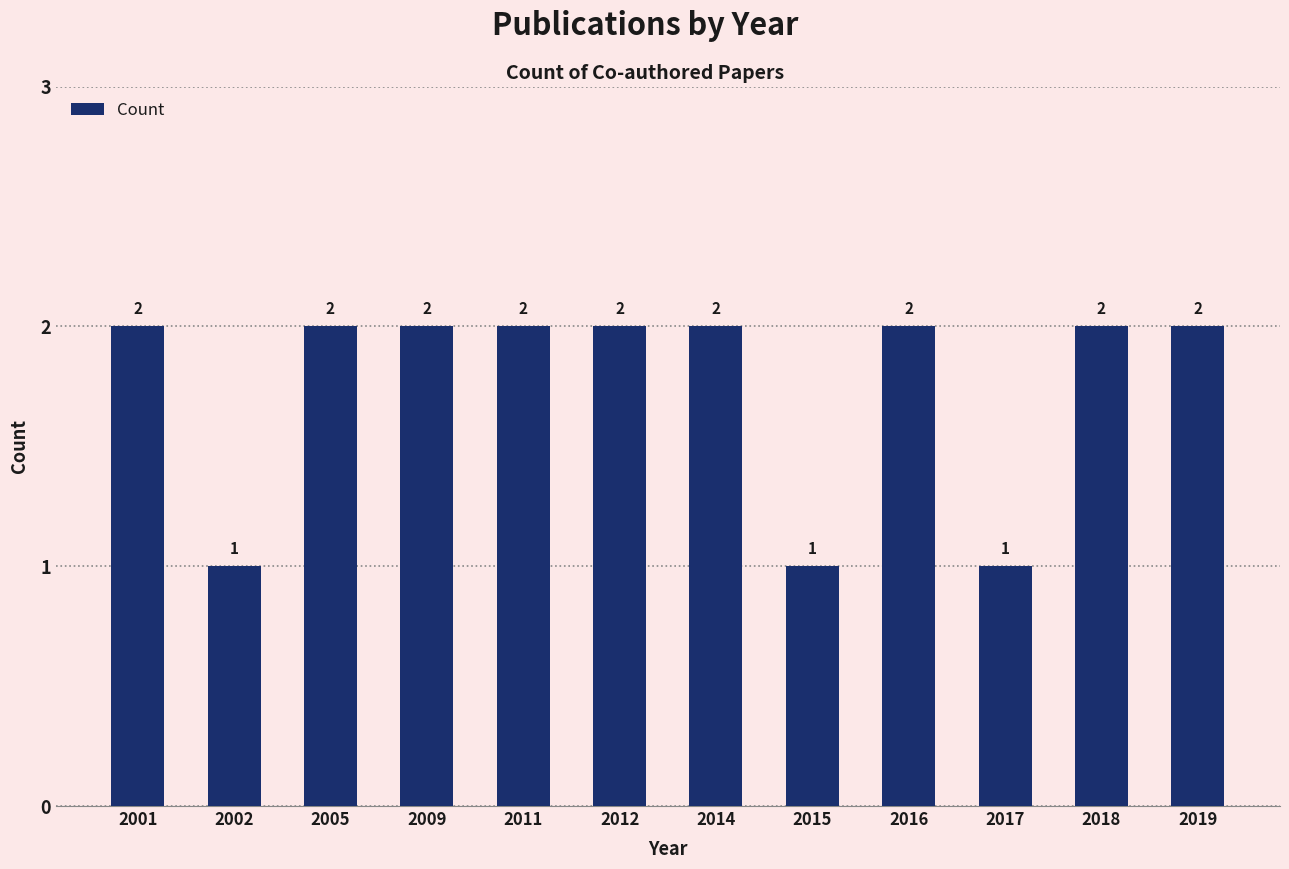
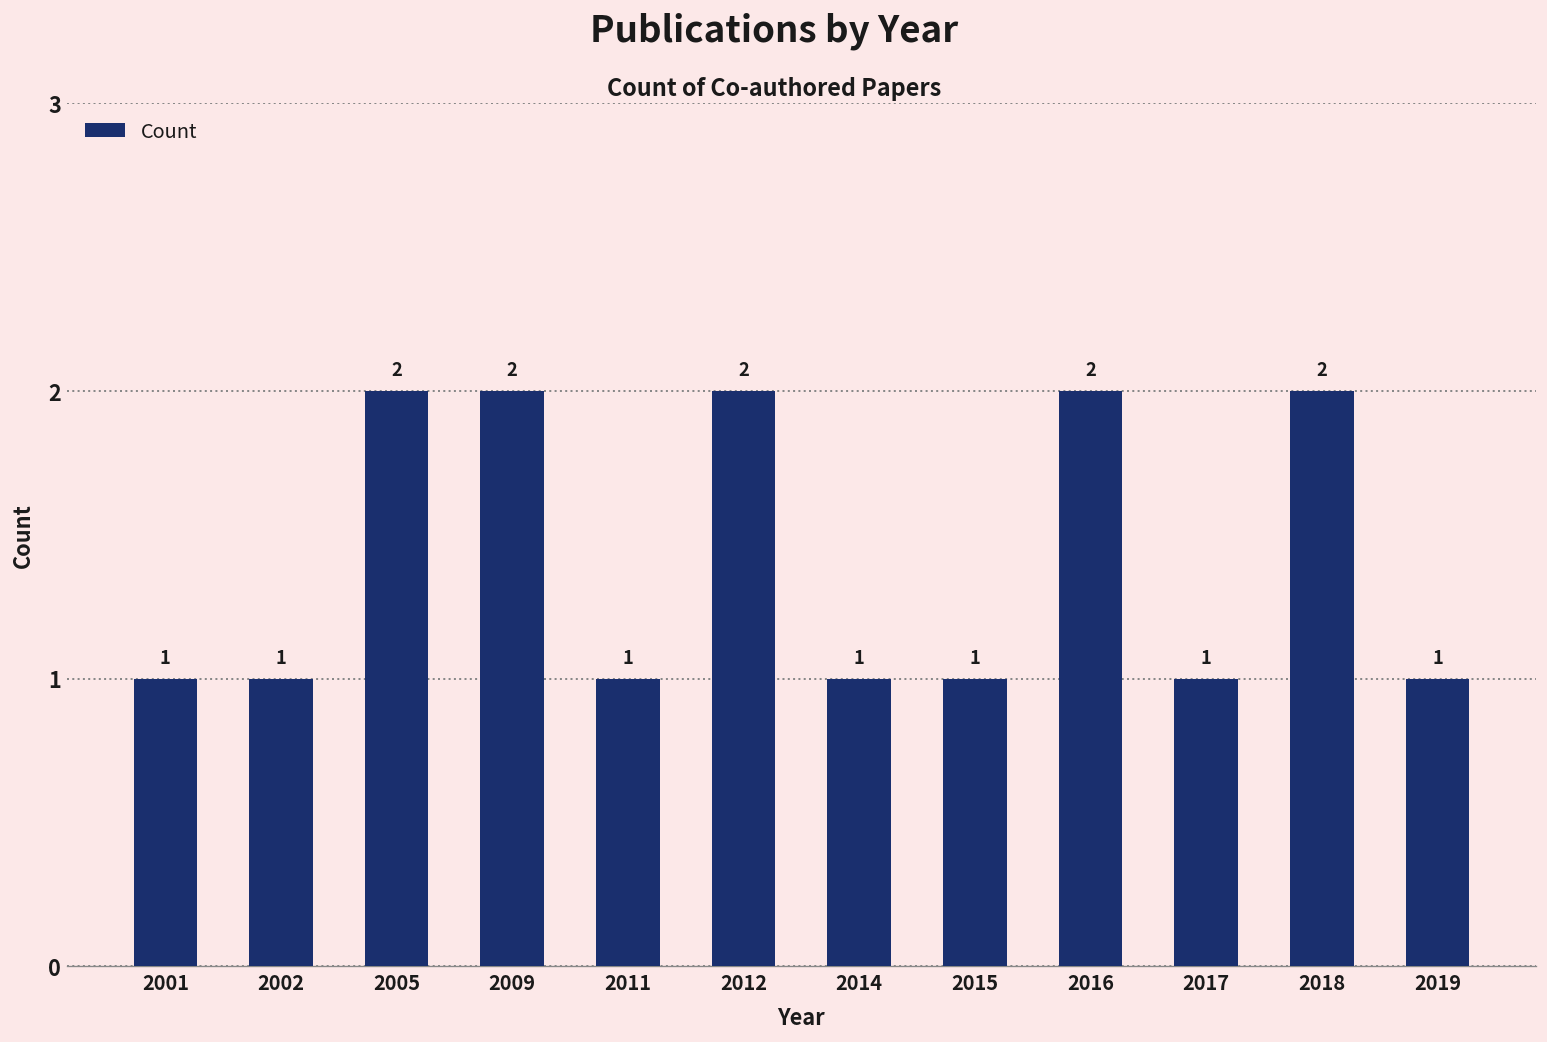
2001: 2 -> 1
2011: 2 -> 1
2014: 2 -> 1
2019: 2 -> 1
